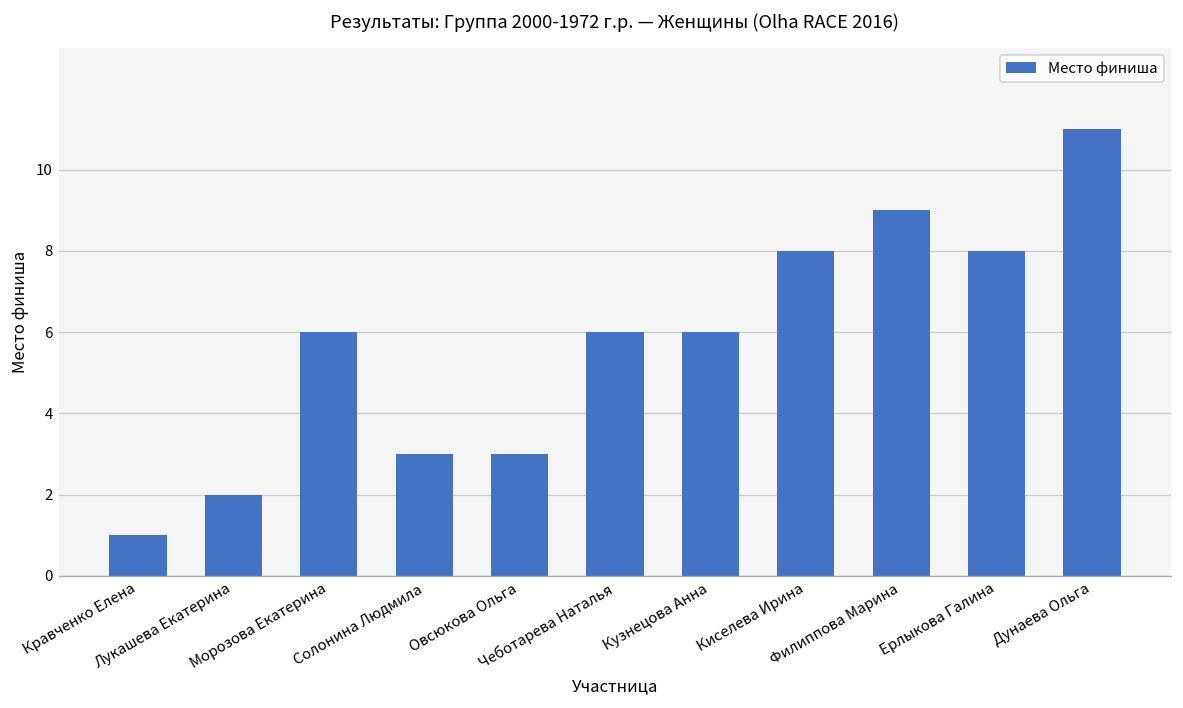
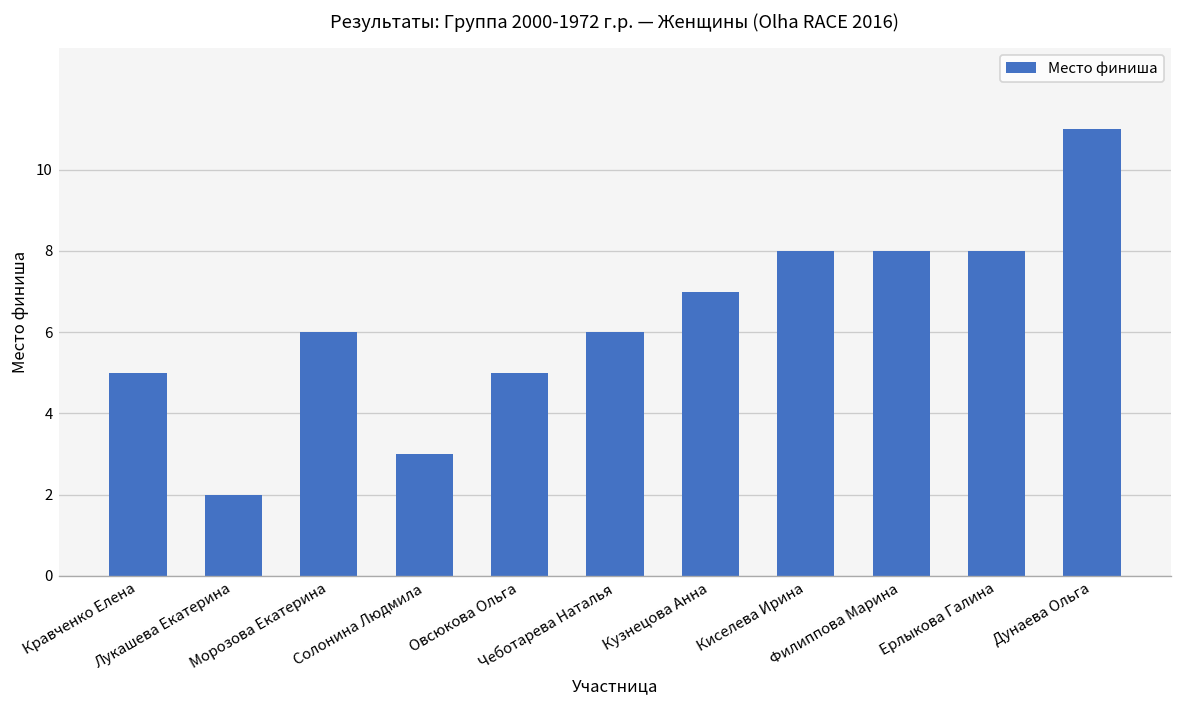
Кравченко Елена: 1 -> 5
Овсюкова Ольга: 3 -> 5
Кузнецова Анна: 6 -> 7
Филиппова Марина: 9 -> 8
